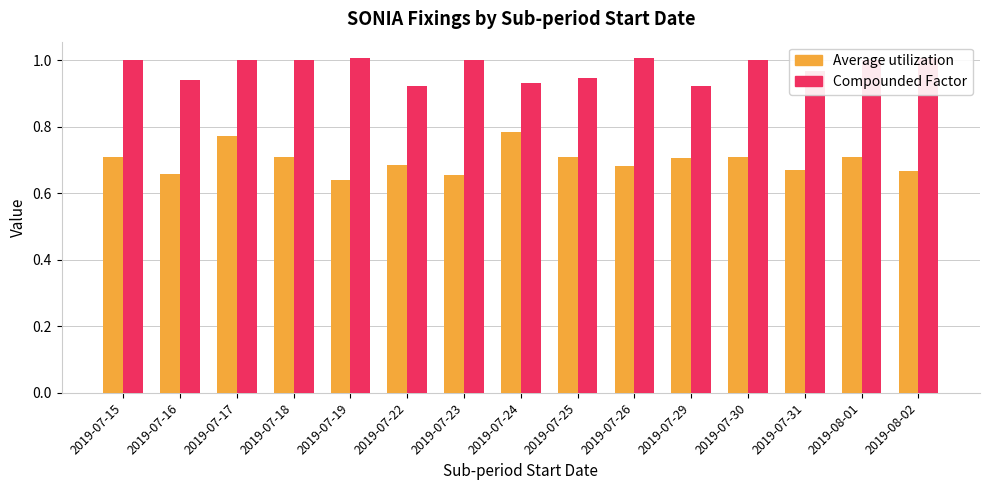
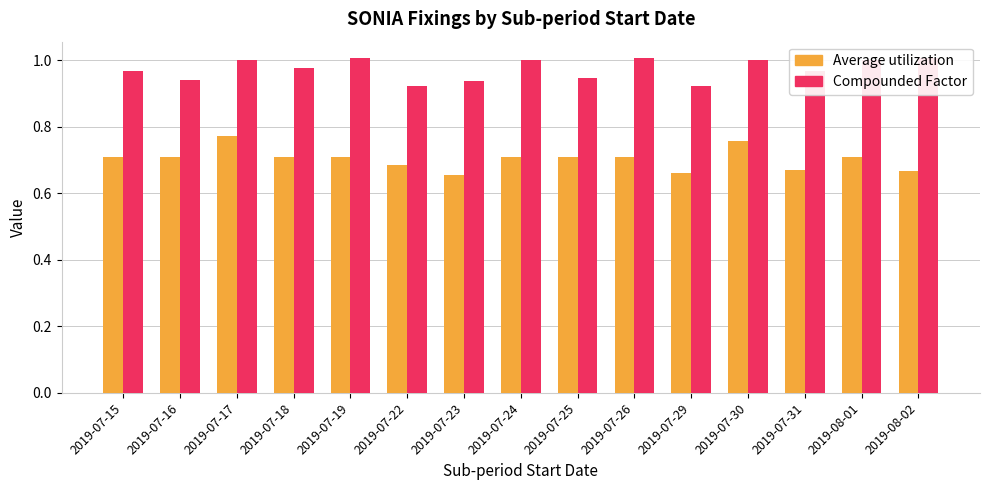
Compounded Factor, 2019-07-15: 1.00 -> 0.97
Average utilization, 2019-07-16: 0.66 -> 0.71
Compounded Factor, 2019-07-18: 1.00 -> 0.98
Average utilization, 2019-07-19: 0.64 -> 0.71
Compounded Factor, 2019-07-23: 1.00 -> 0.94
Average utilization, 2019-07-24: 0.78 -> 0.71
Compounded Factor, 2019-07-24: 0.93 -> 1.00
Average utilization, 2019-07-26: 0.68 -> 0.71
Average utilization, 2019-07-29: 0.71 -> 0.66
Average utilization, 2019-07-30: 0.71 -> 0.76
